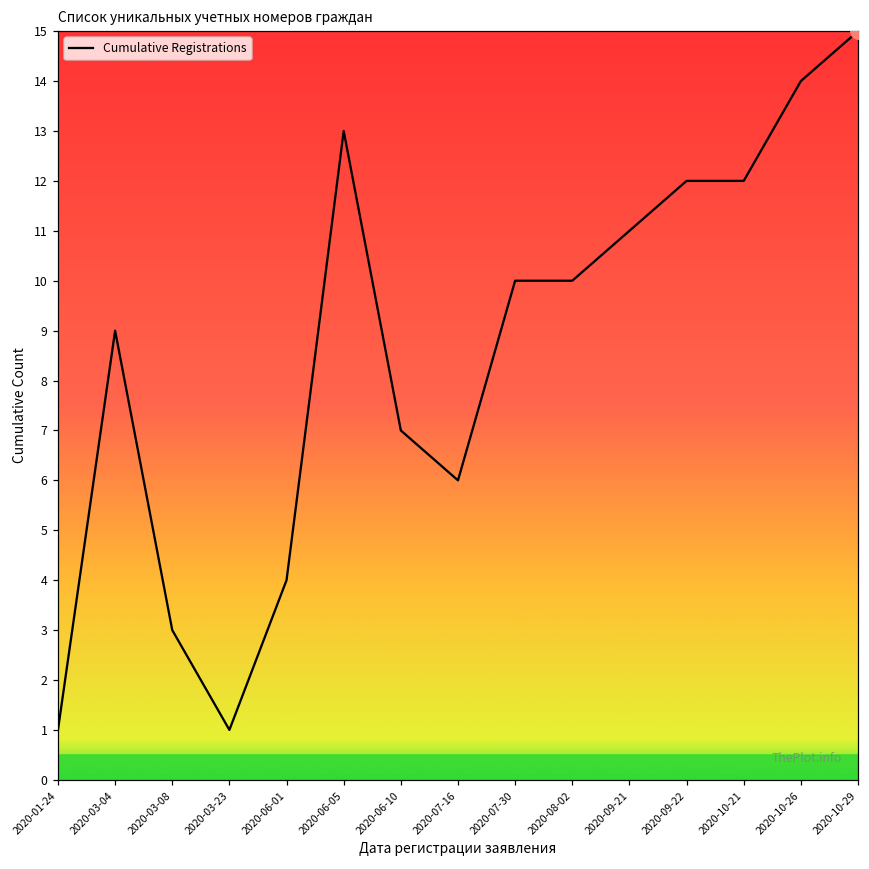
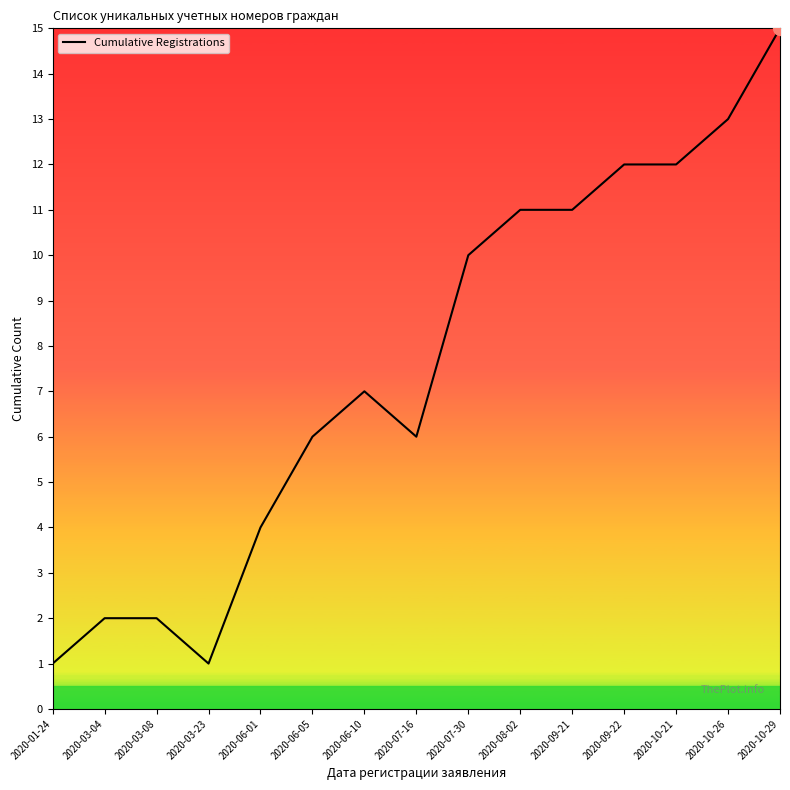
Cumulative Registrations, 2020-03-04: 9 -> 2
Cumulative Registrations, 2020-03-08: 3 -> 2
Cumulative Registrations, 2020-06-05: 13 -> 6
Cumulative Registrations, 2020-08-02: 10 -> 11
Cumulative Registrations, 2020-10-26: 14 -> 13
